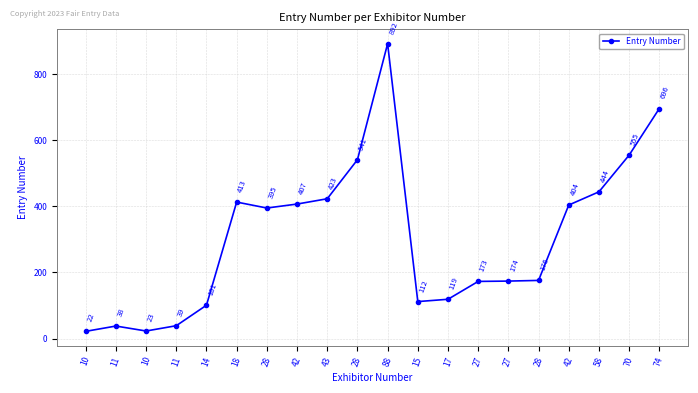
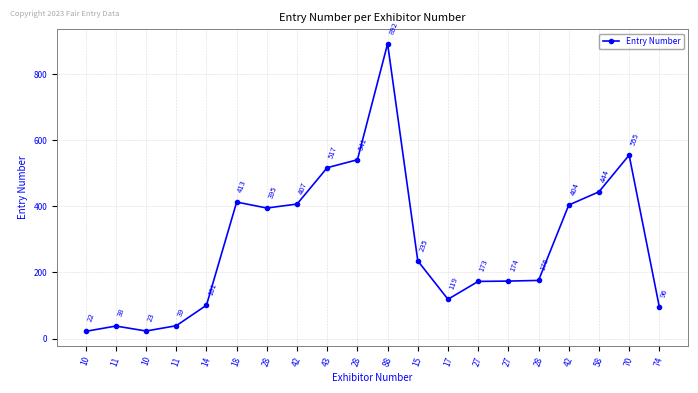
43: 423 -> 517
15: 112 -> 235
74: 696 -> 96
